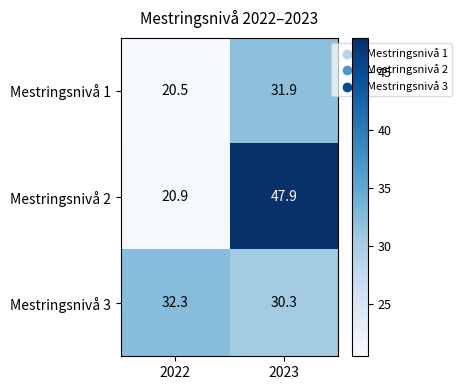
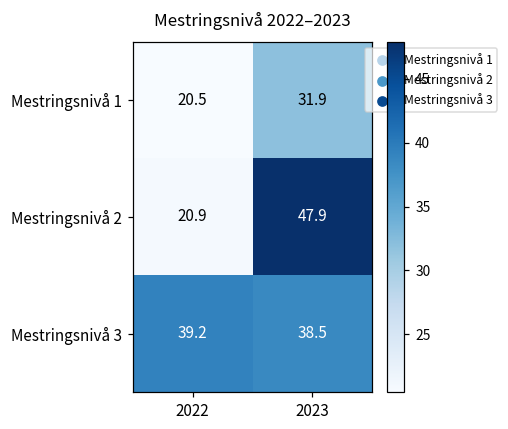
Mestringsnivå 3, 2022: 32.3 -> 39.2
Mestringsnivå 3, 2023: 30.3 -> 38.5
